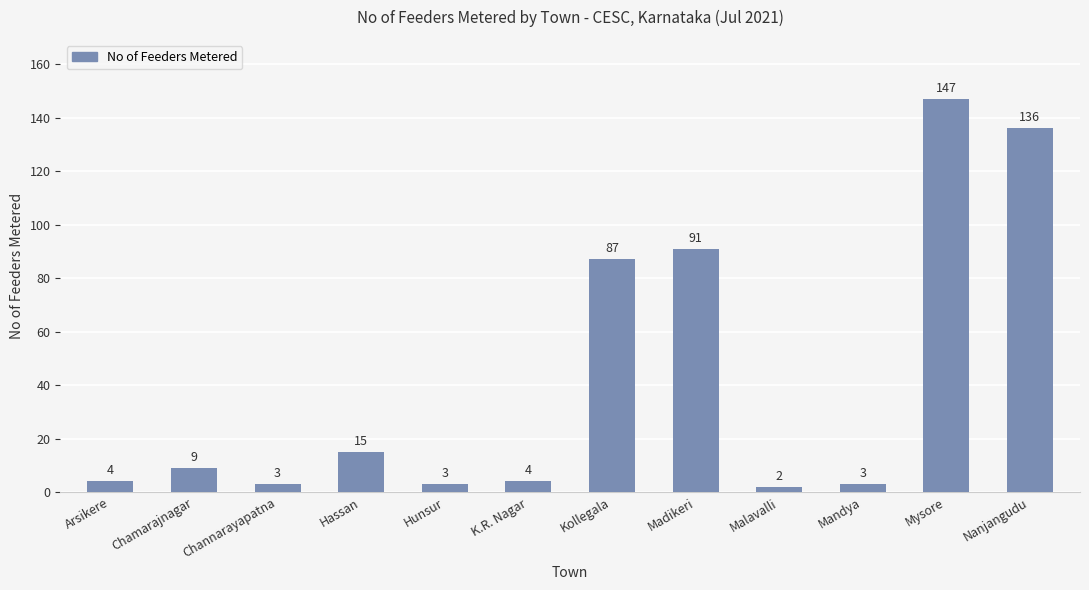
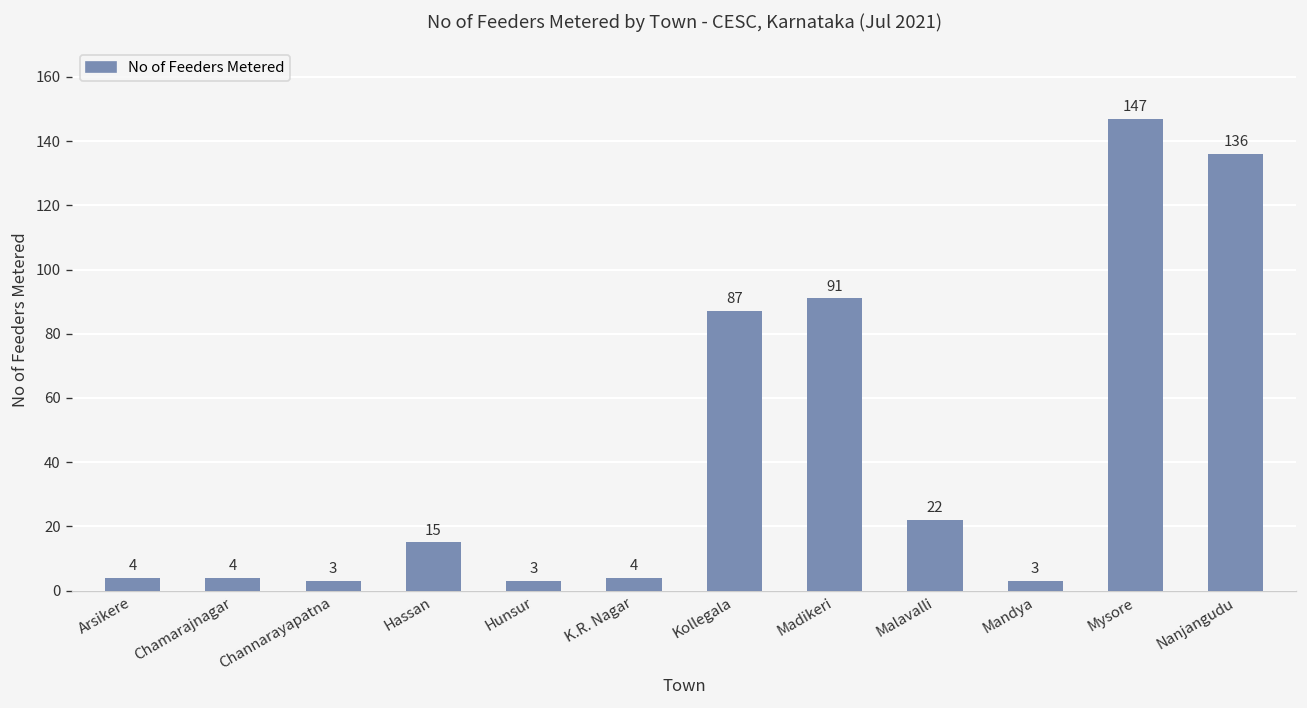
Chamarajnagar: 9 -> 4
Malavalli: 2 -> 22
